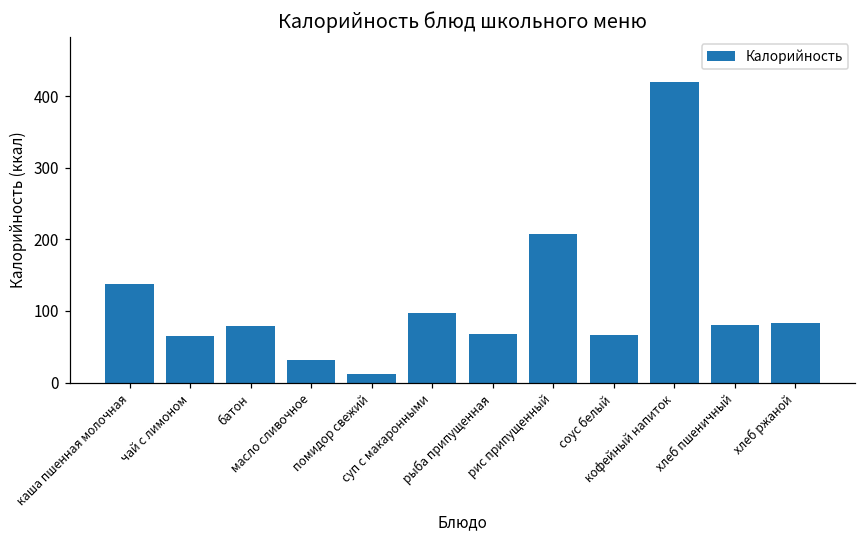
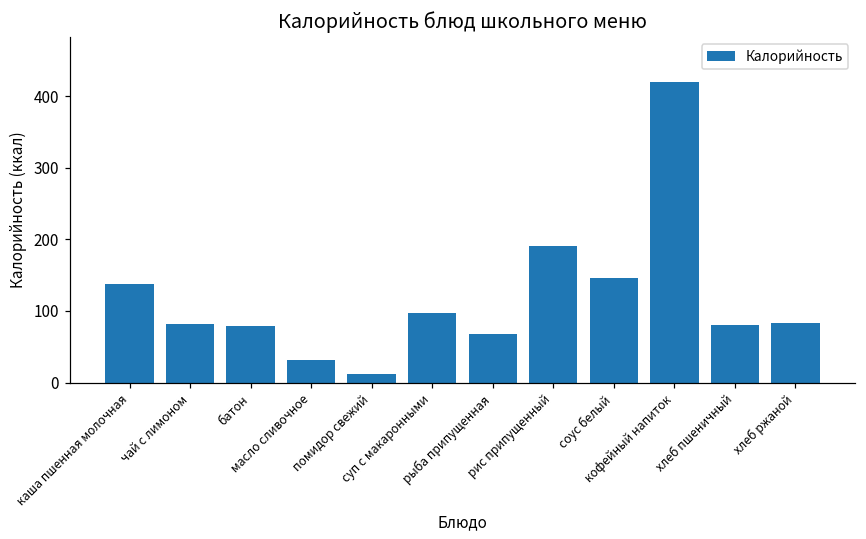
чай с лимоном: 70 -> 80
рис припущенный: 210 -> 190
соус белый: 70 -> 150
